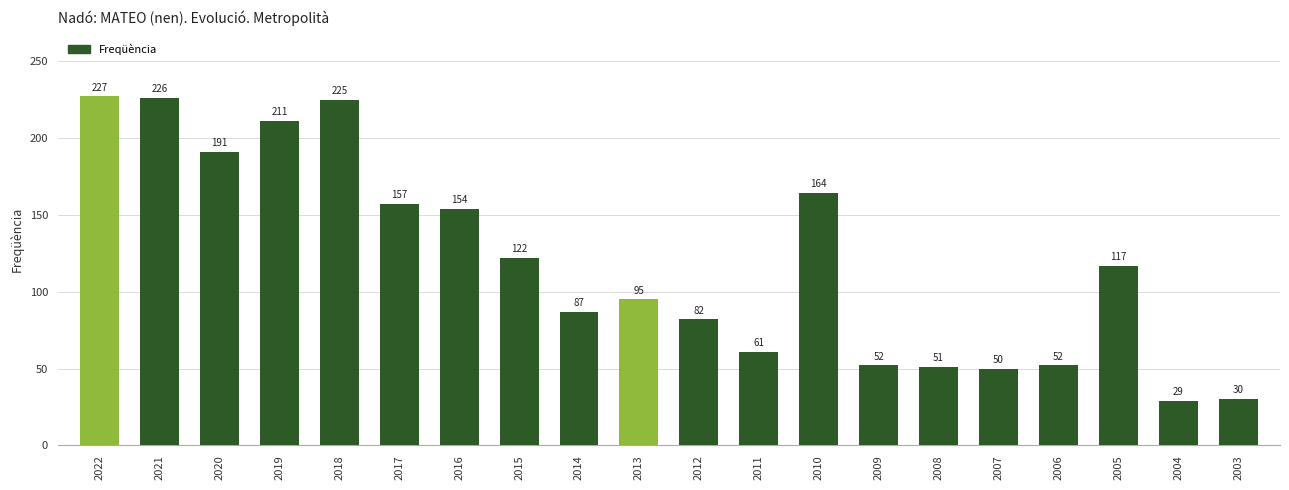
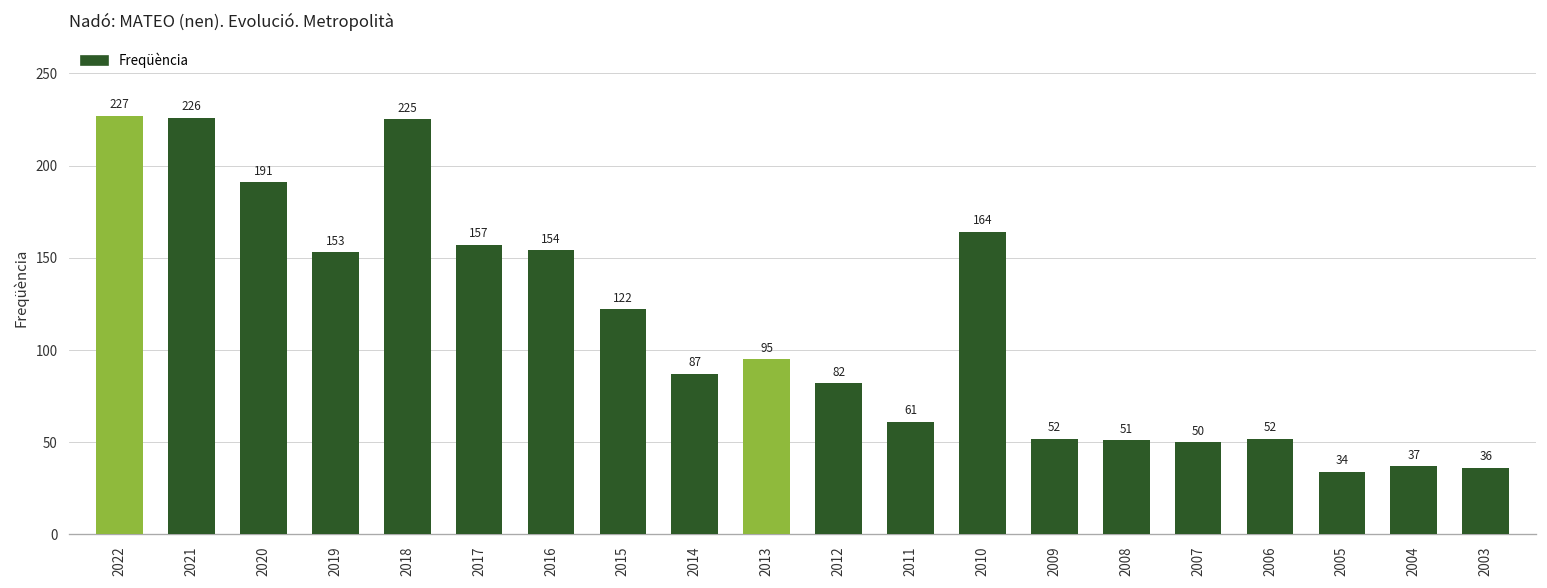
2019: 211 -> 153
2005: 117 -> 34
2004: 29 -> 37
2003: 30 -> 36
